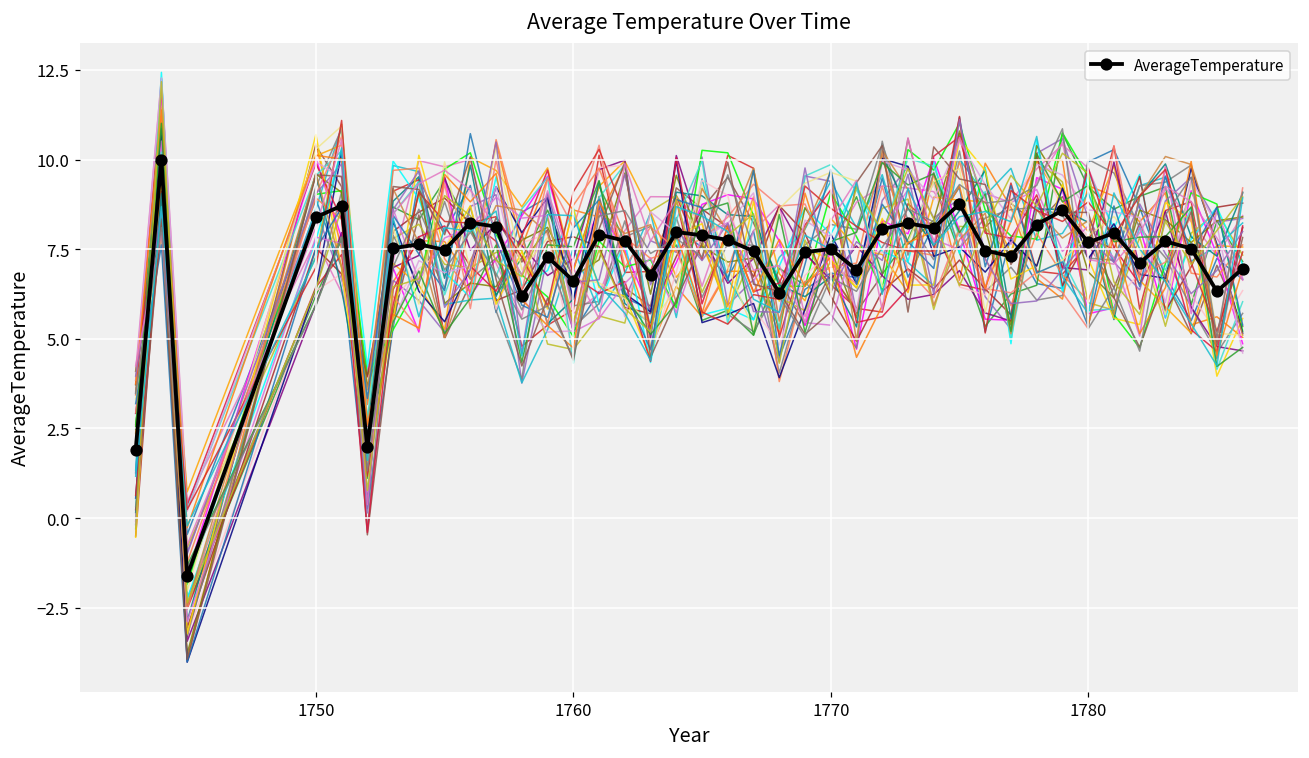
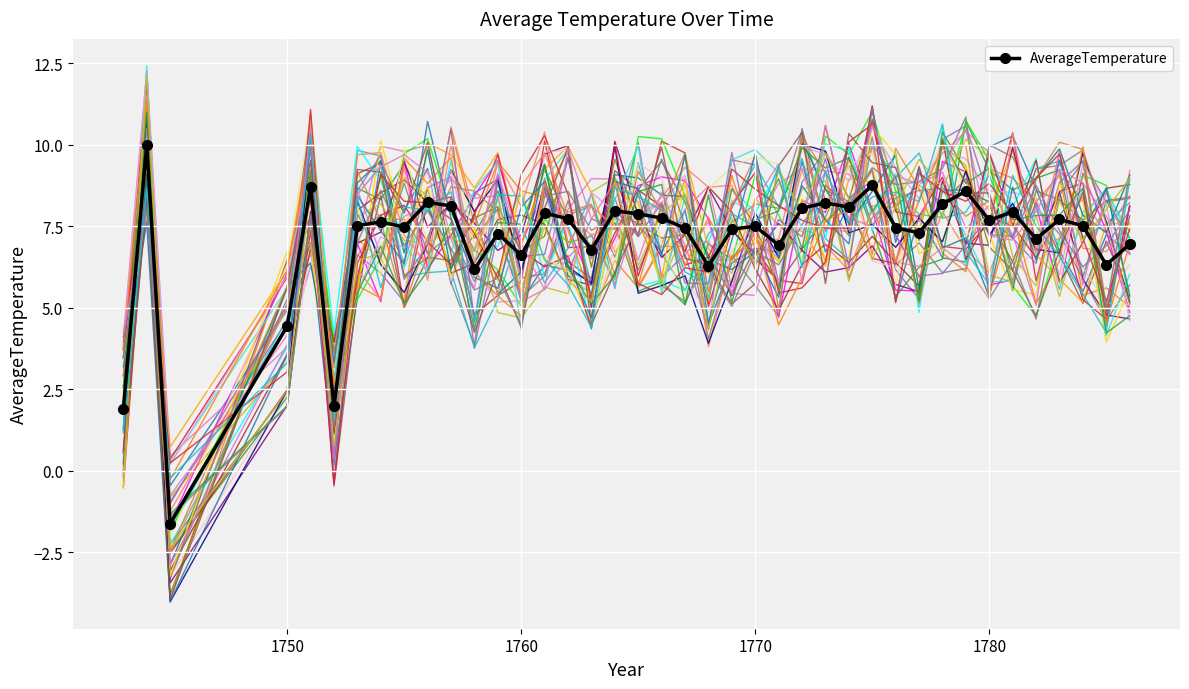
AverageTemperature, 1750: 8.4 -> 4.4
